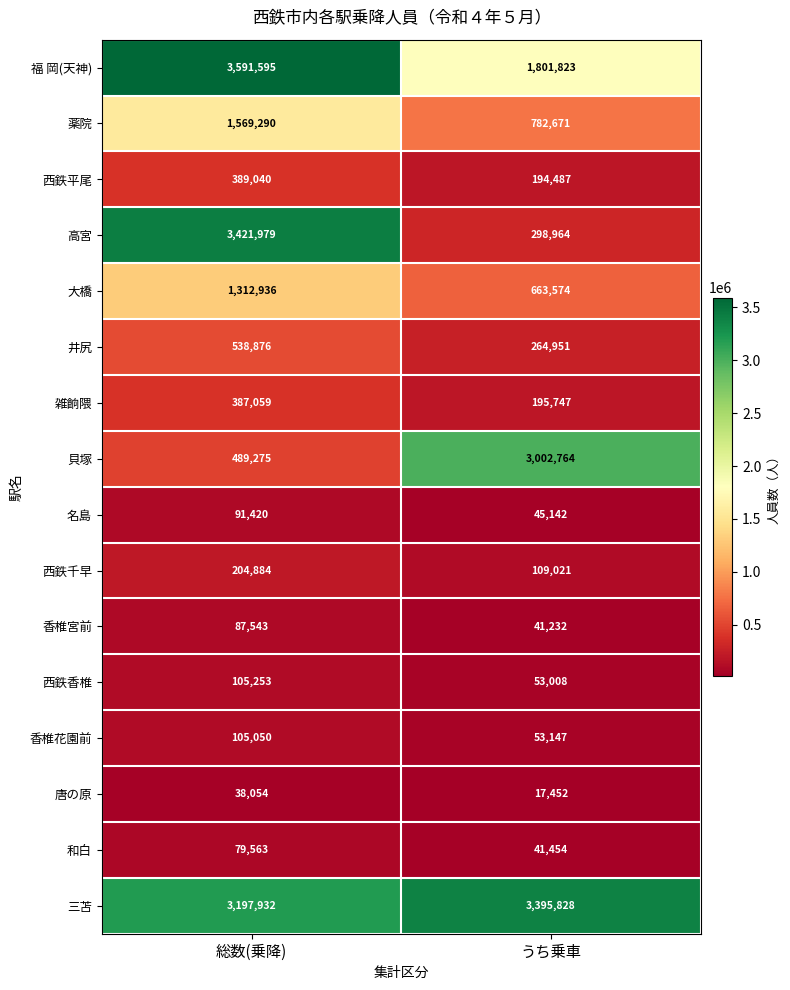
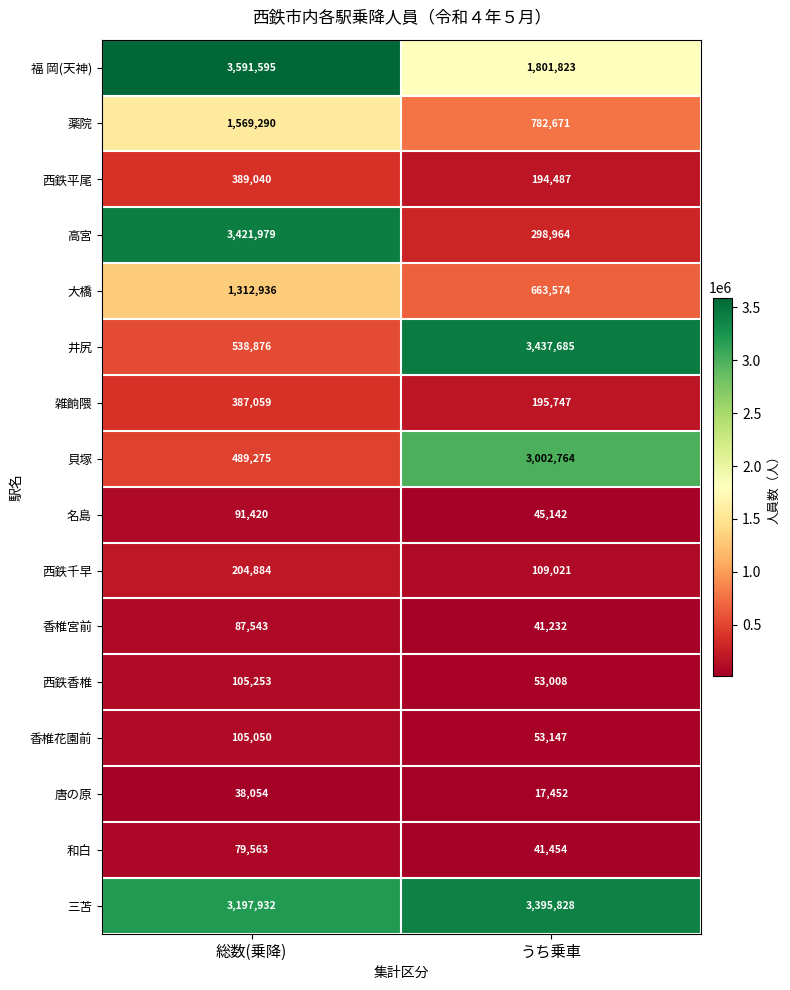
井尻, うち乗車: 264,951 -> 3,437,685
